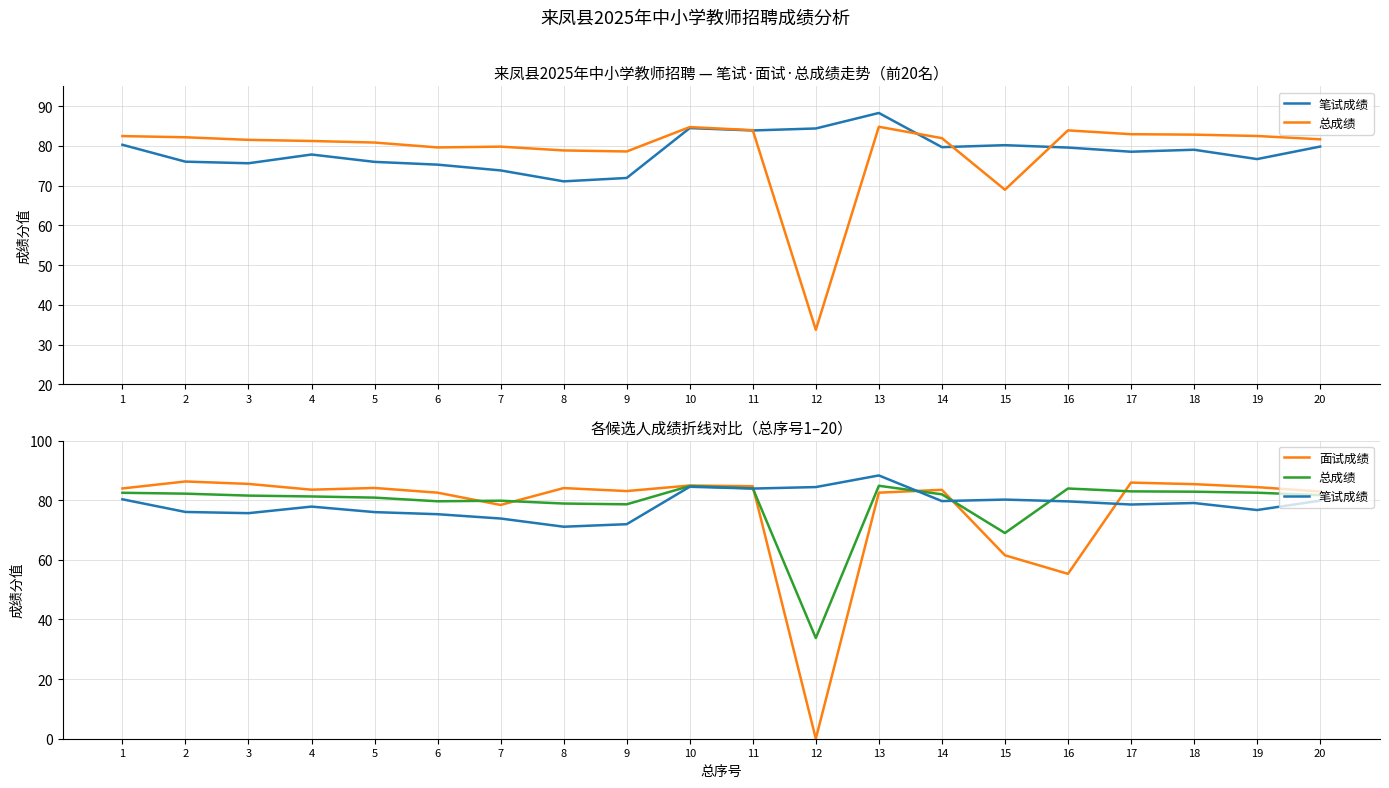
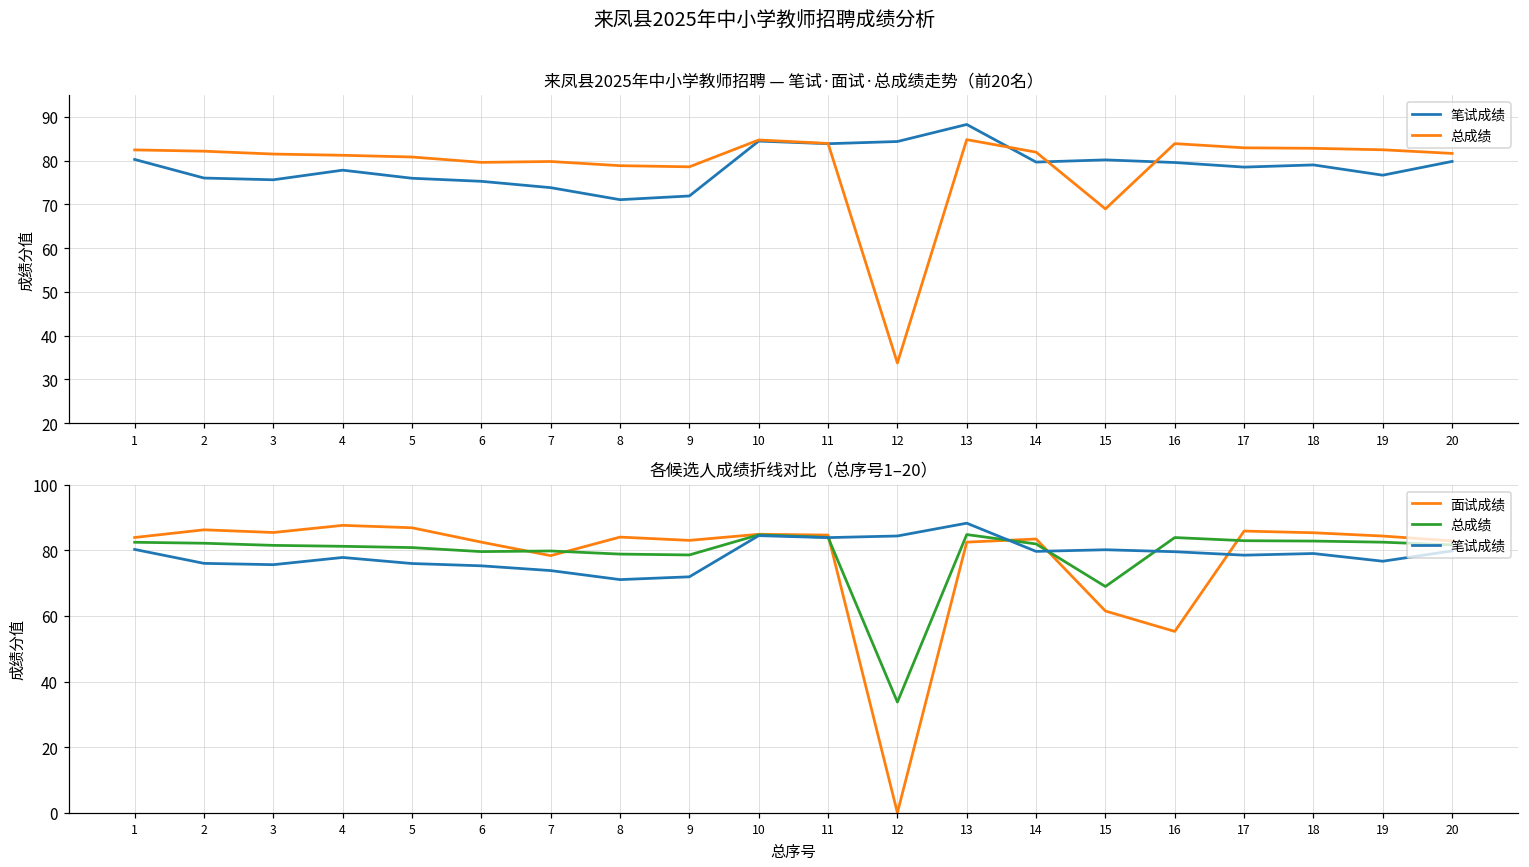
各候选人成绩折线对比（总序号1–20）, 面试成绩, 4: 84 -> 88
各候选人成绩折线对比（总序号1–20）, 面试成绩, 5: 84 -> 87
